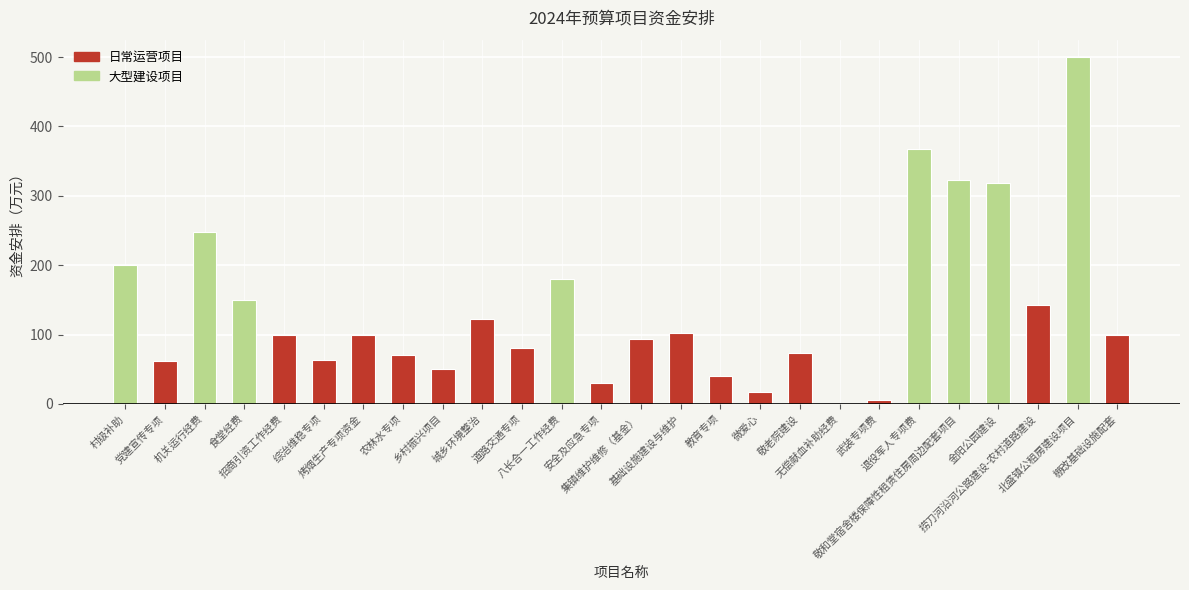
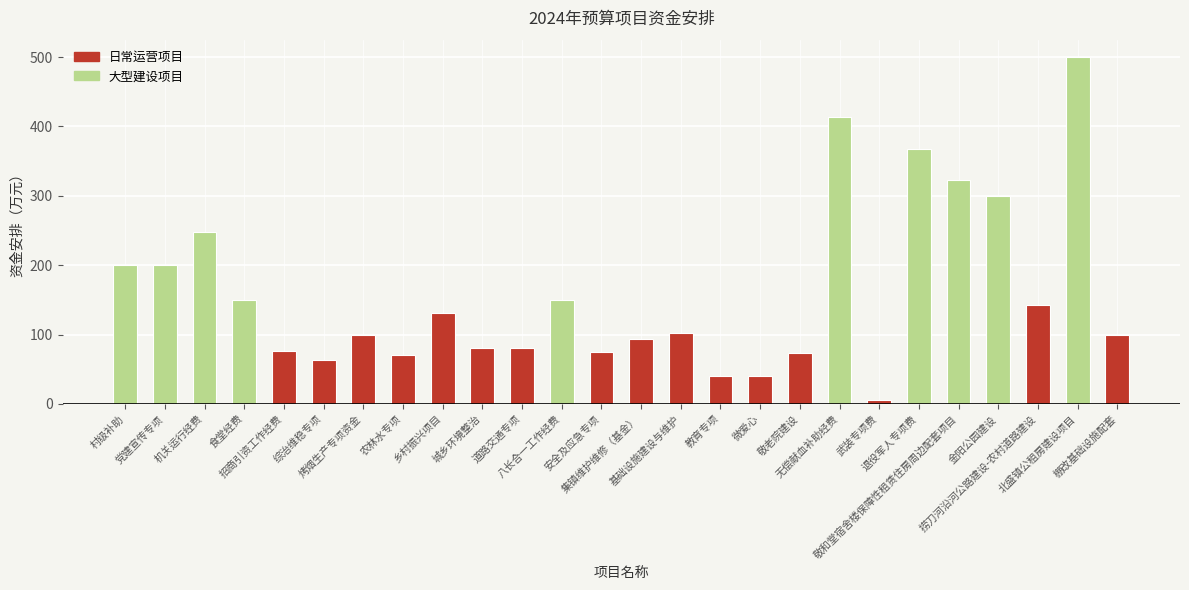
党建宣传专项: 60 -> 200
招商引资工作经费: 100 -> 80
乡村振兴项目: 50 -> 130
城乡环境整治: 120 -> 80
八长合一工作经费: 180 -> 150
安全及应急专项: 30 -> 80
微爱心: 20 -> 40
无偿献血补助经费: 0 -> 410
金阳公园建设: 320 -> 300
